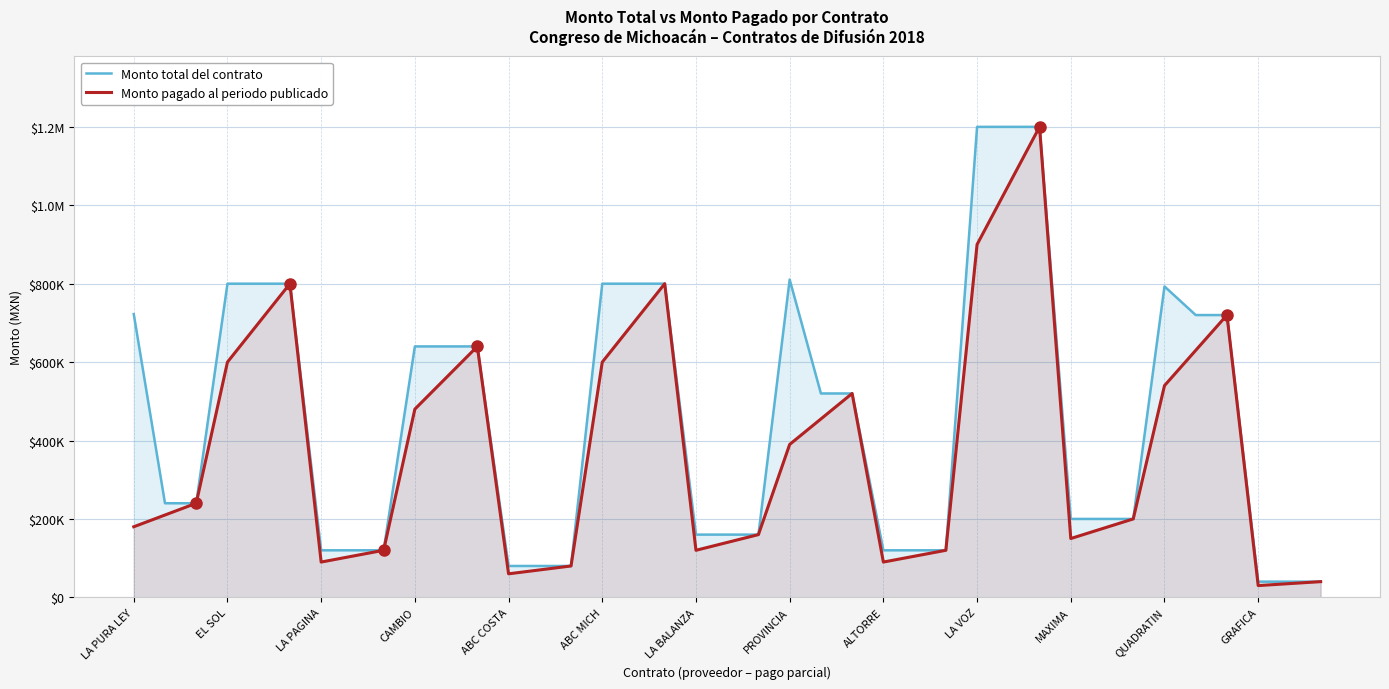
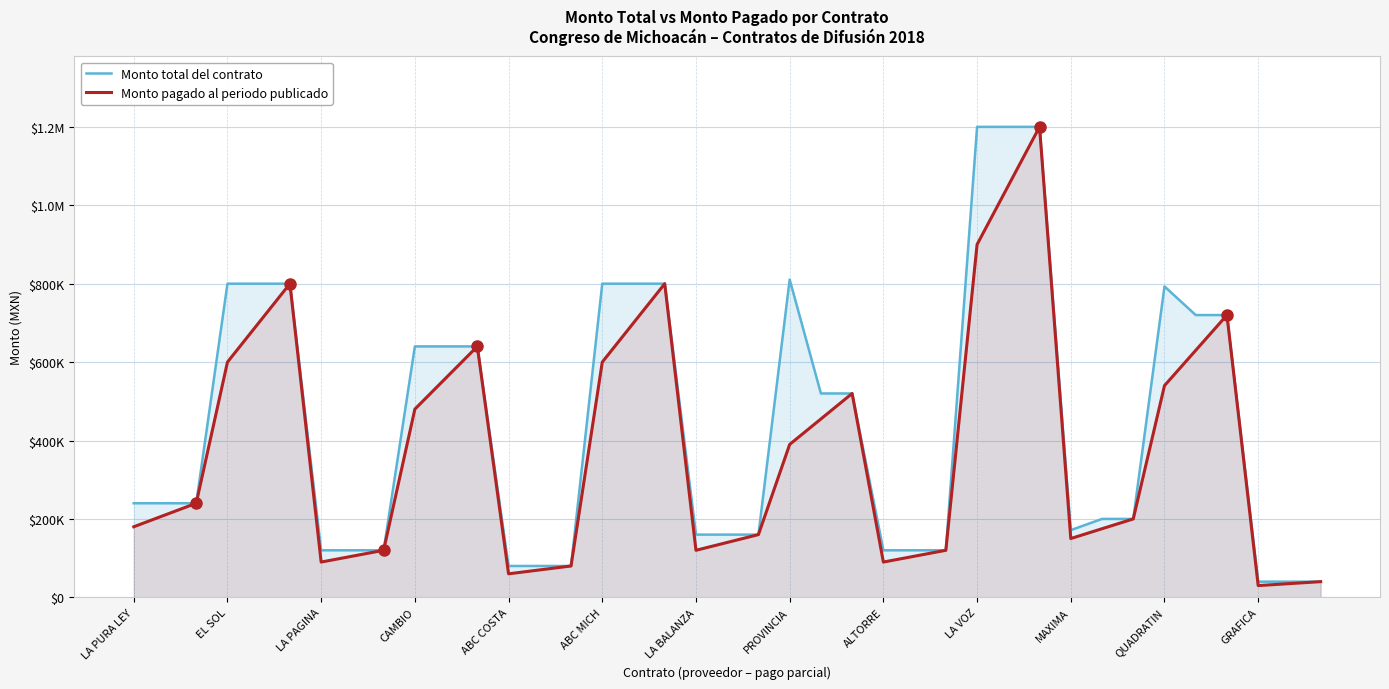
Monto total del contrato, LA PURA LEY: $720000 -> $240000
Monto total del contrato, MAXIMA: $200000 -> $170000
